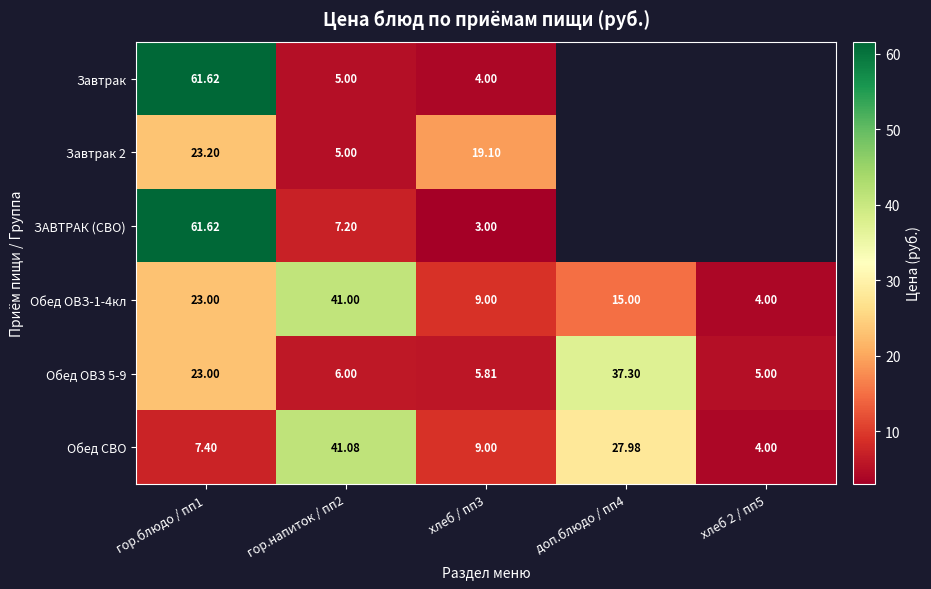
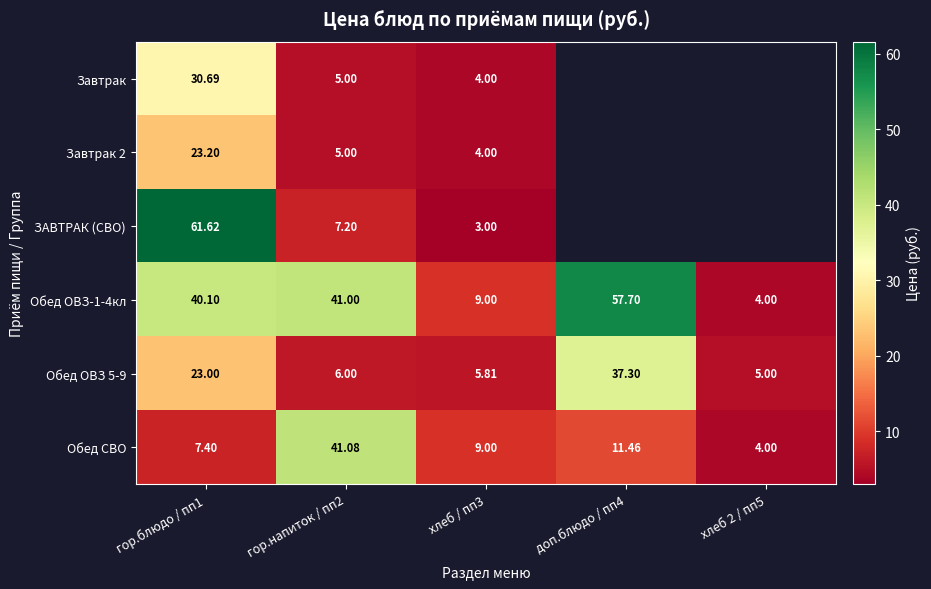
Завтрак, гор.блюдо / пп1: 61.62 -> 30.69
Завтрак 2, хлеб / пп3: 19.10 -> 4.00
Обед ОВЗ-1-4кл, гор.блюдо / пп1: 23.00 -> 40.10
Обед ОВЗ-1-4кл, доп.блюдо / пп4: 15.00 -> 57.70
Обед СВО, доп.блюдо / пп4: 27.98 -> 11.46
